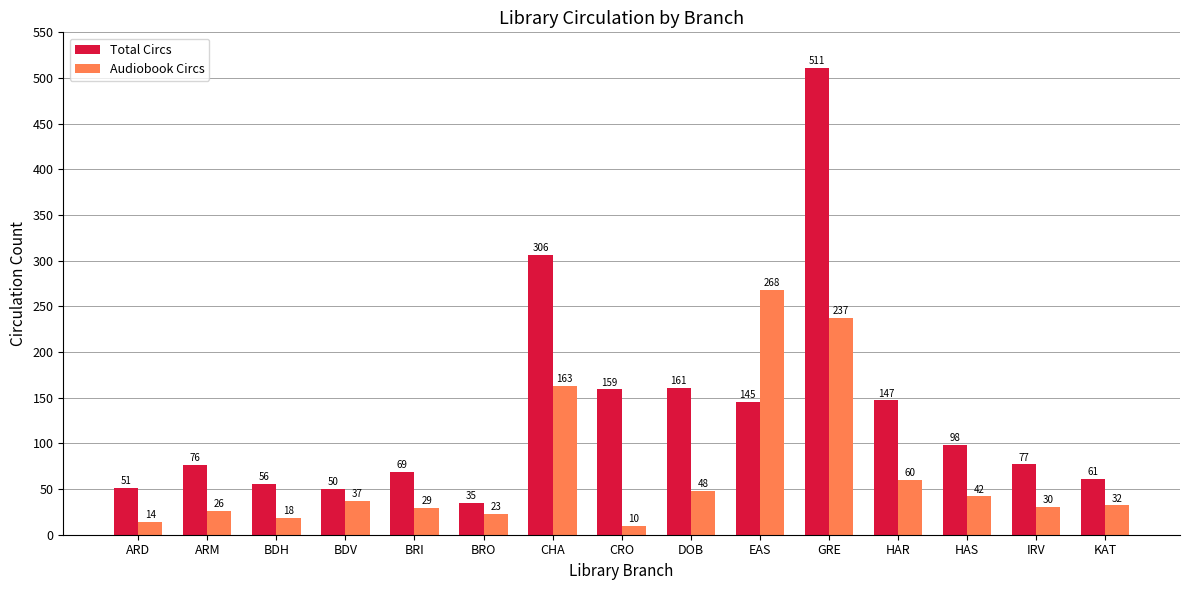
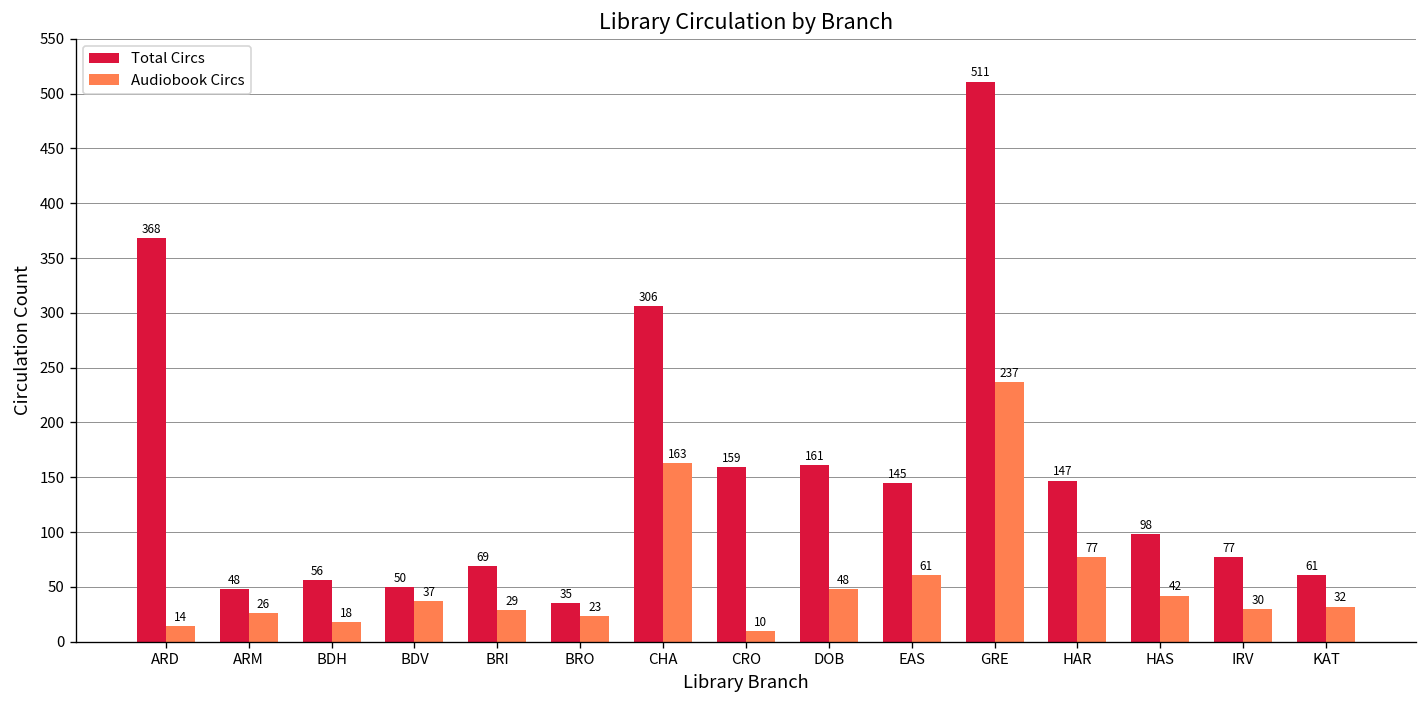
Total Circs, ARD: 51 -> 368
Total Circs, ARM: 76 -> 48
Audiobook Circs, EAS: 268 -> 61
Audiobook Circs, HAR: 60 -> 77
